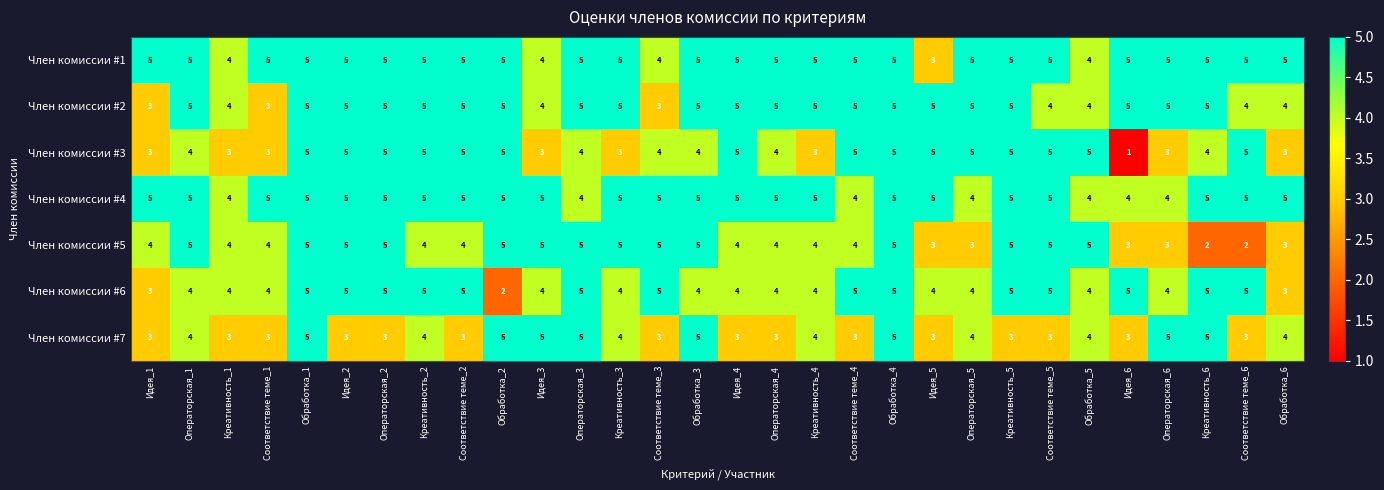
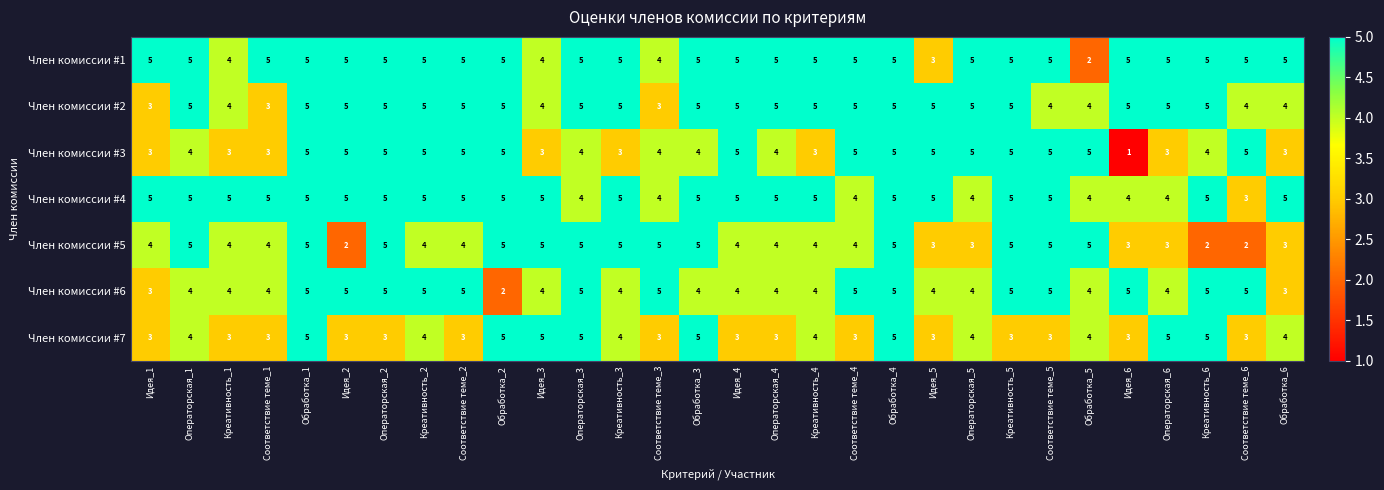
Член комиссии #1, Обработка_5: 4 -> 2
Член комиссии #4, Креативность_1: 4 -> 5
Член комиссии #4, Соответствие теме_3: 5 -> 4
Член комиссии #4, Соответствие теме_6: 5 -> 3
Член комиссии #5, Идея_2: 5 -> 2
